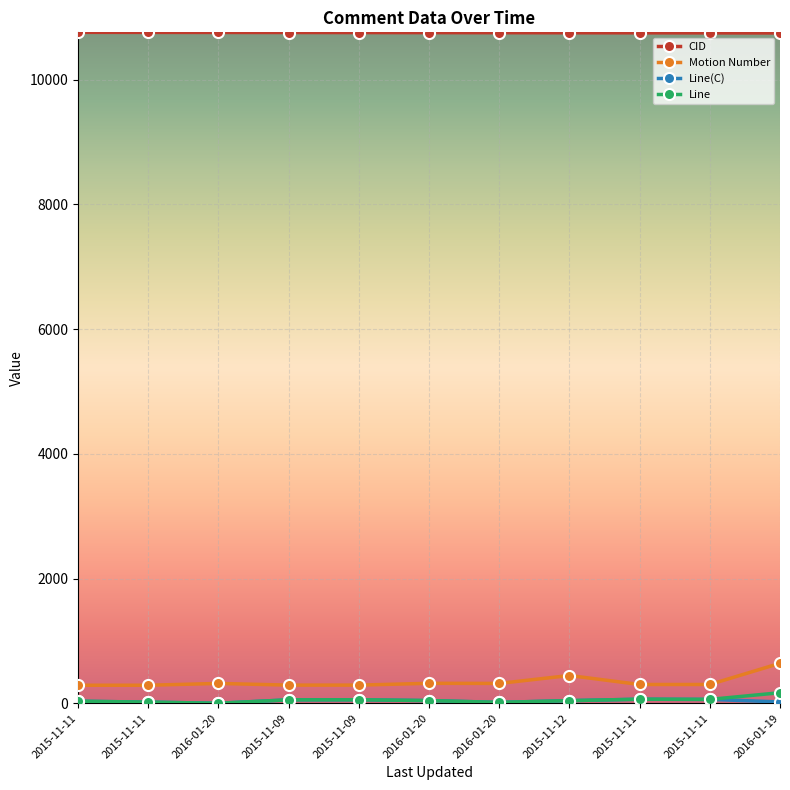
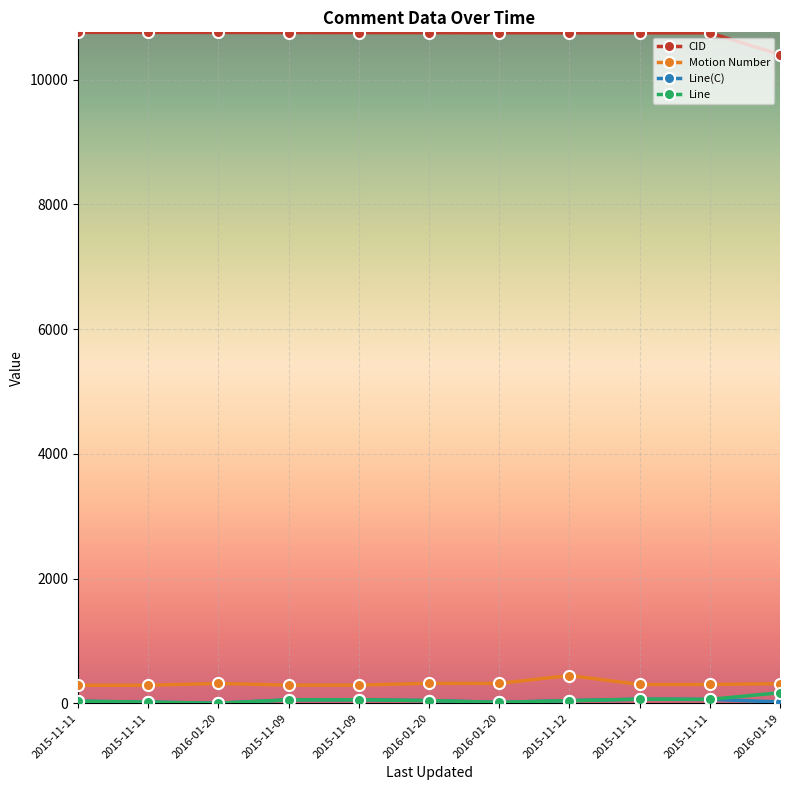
CID, 2016-01-19: 10800 -> 10400
Motion Number, 2016-01-19: 600 -> 300
